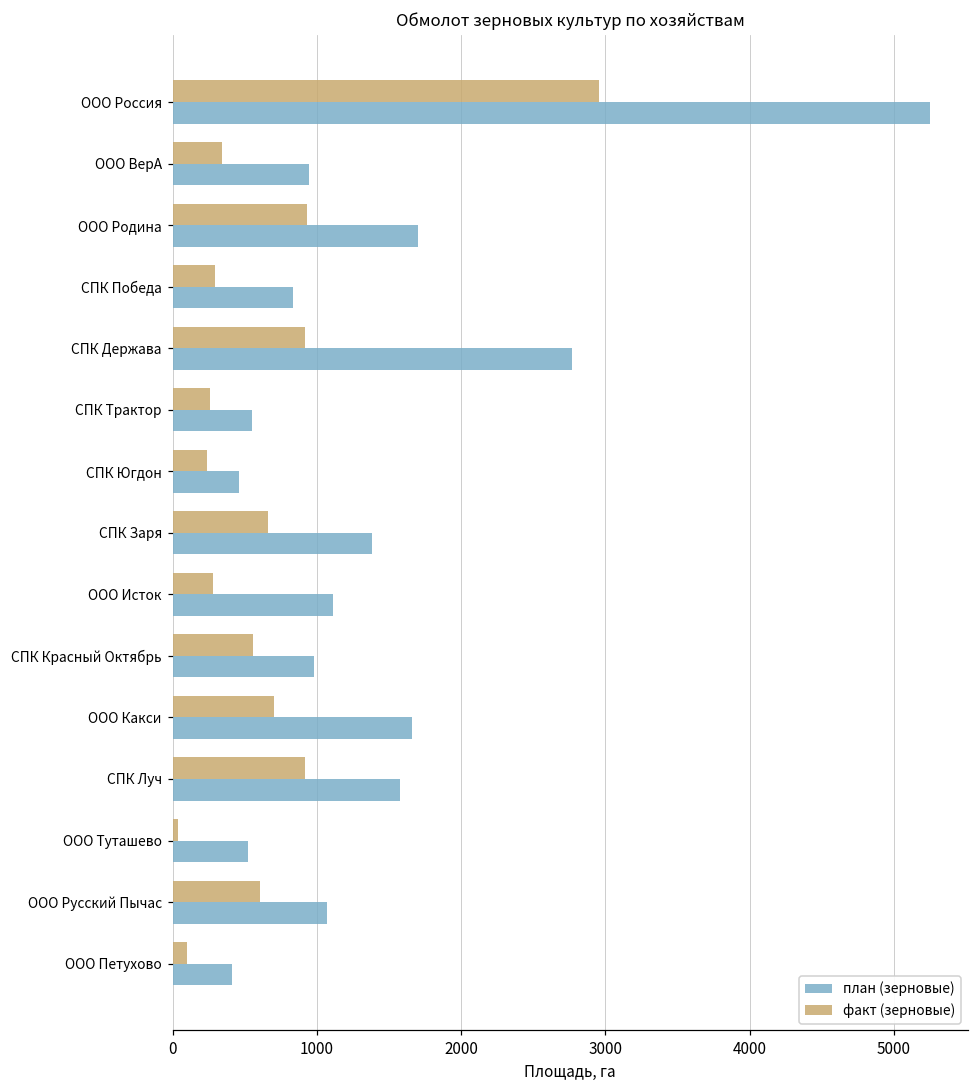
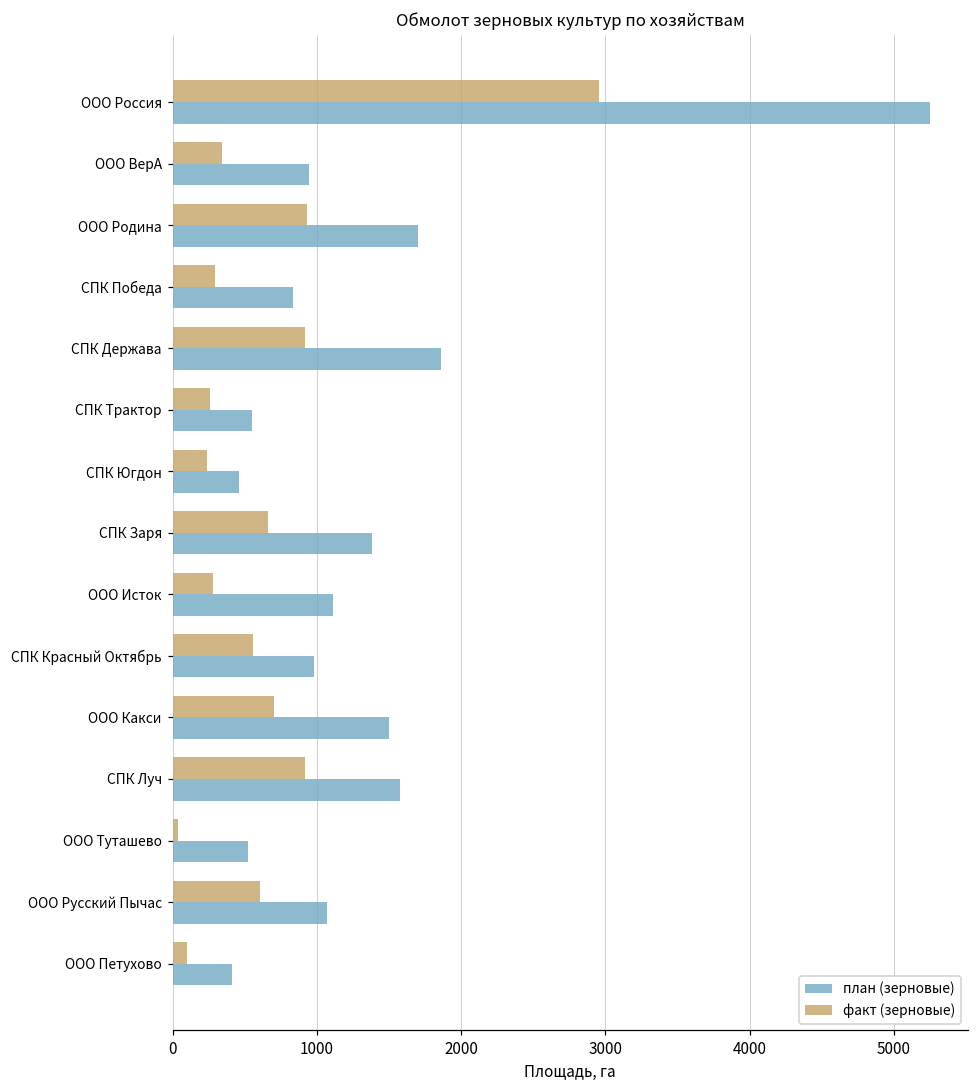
план (зерновые), СПК Держава: 2770 -> 1860
план (зерновые), ООО Какси: 1660 -> 1500
